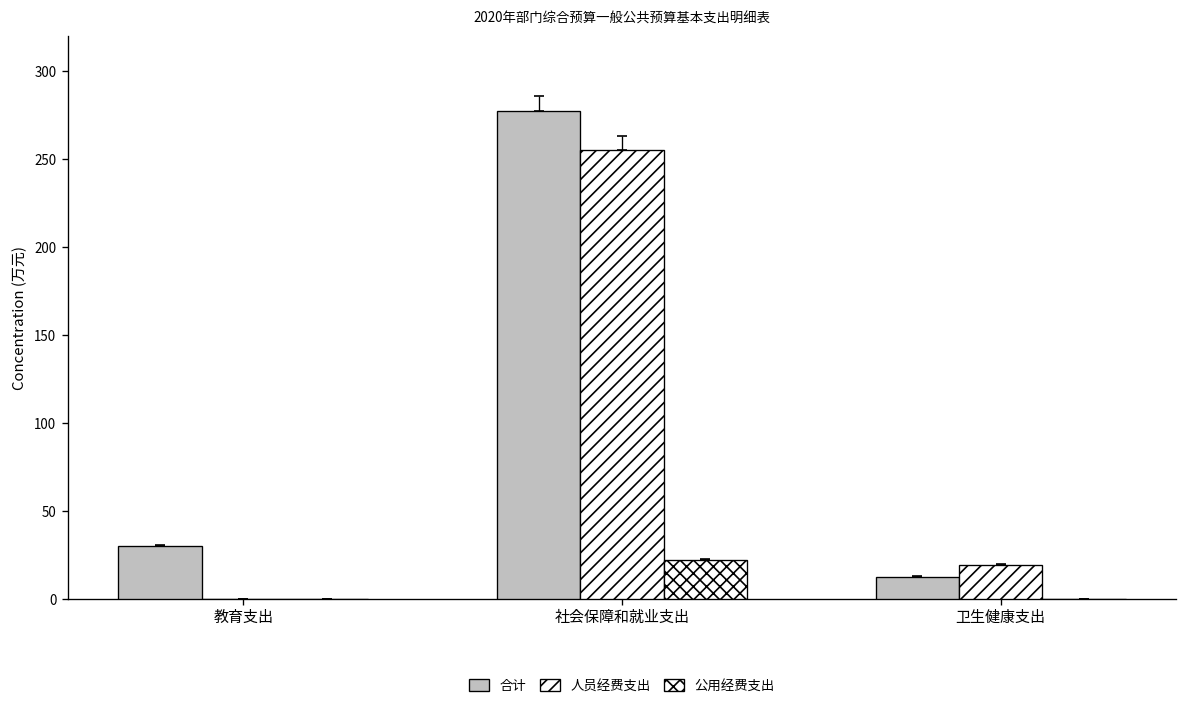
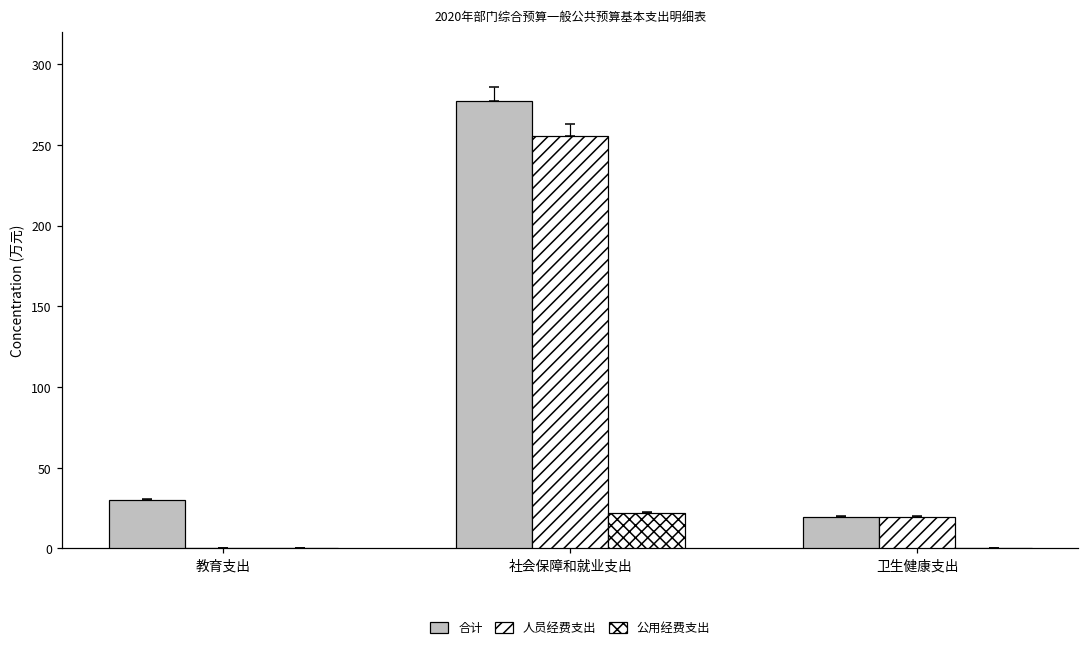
合计, 卫生健康支出: 13 -> 20
